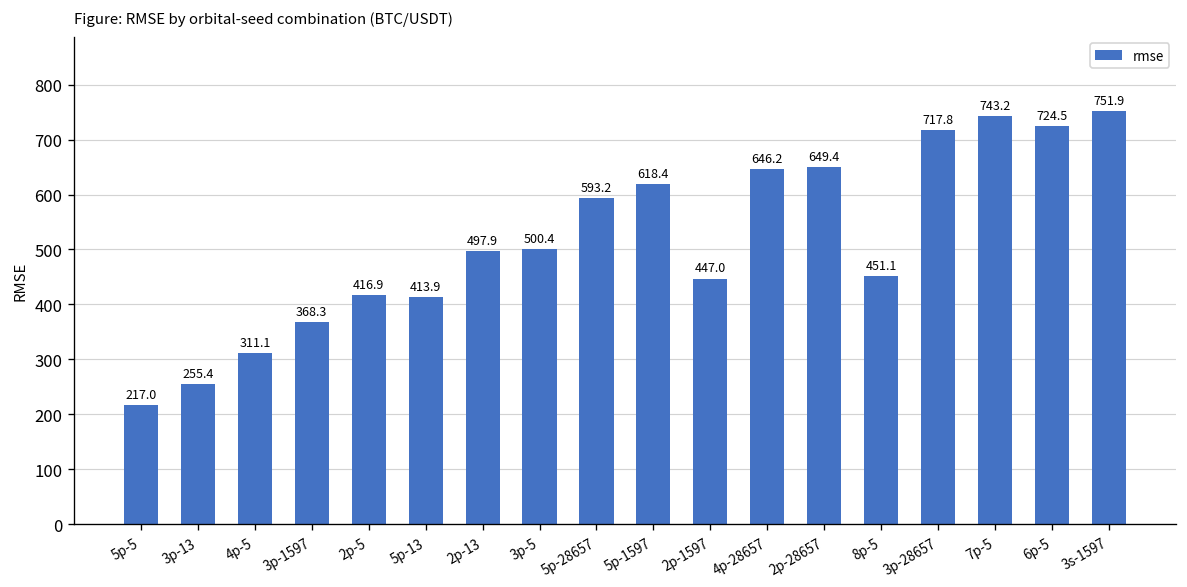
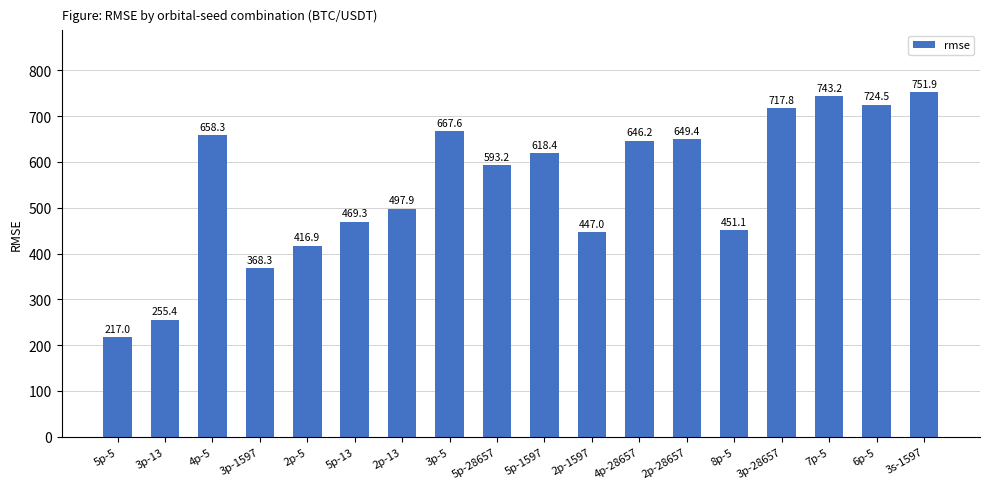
4p-5: 311.1 -> 658.3
5p-13: 413.9 -> 469.3
3p-5: 500.4 -> 667.6
